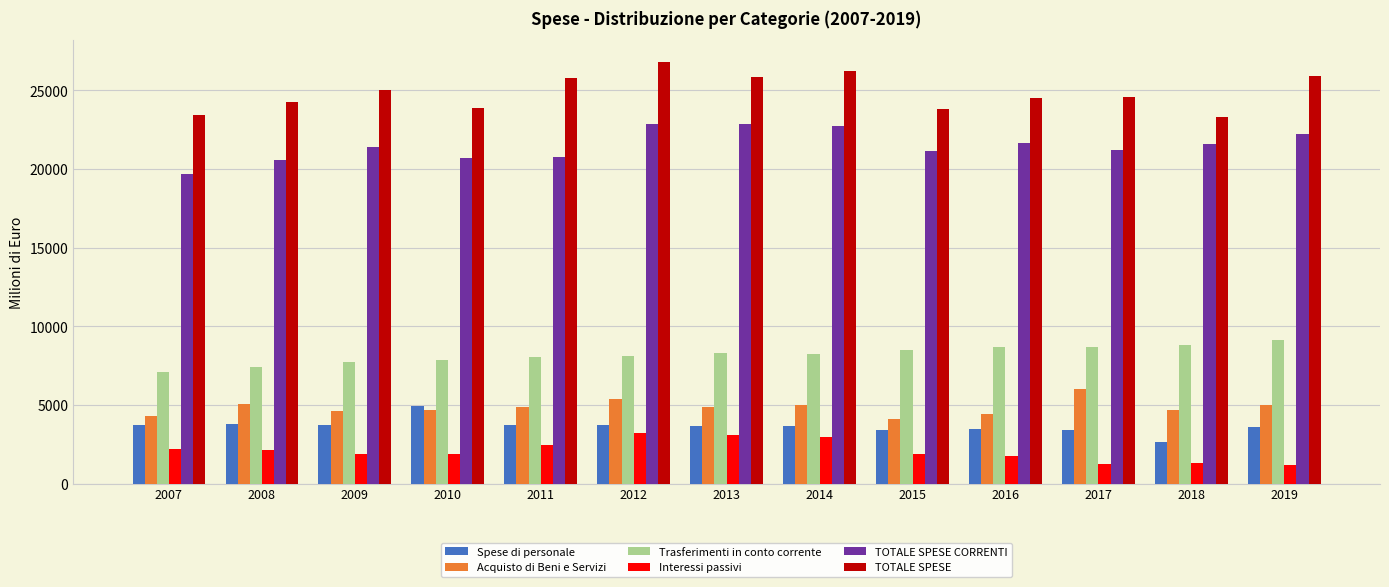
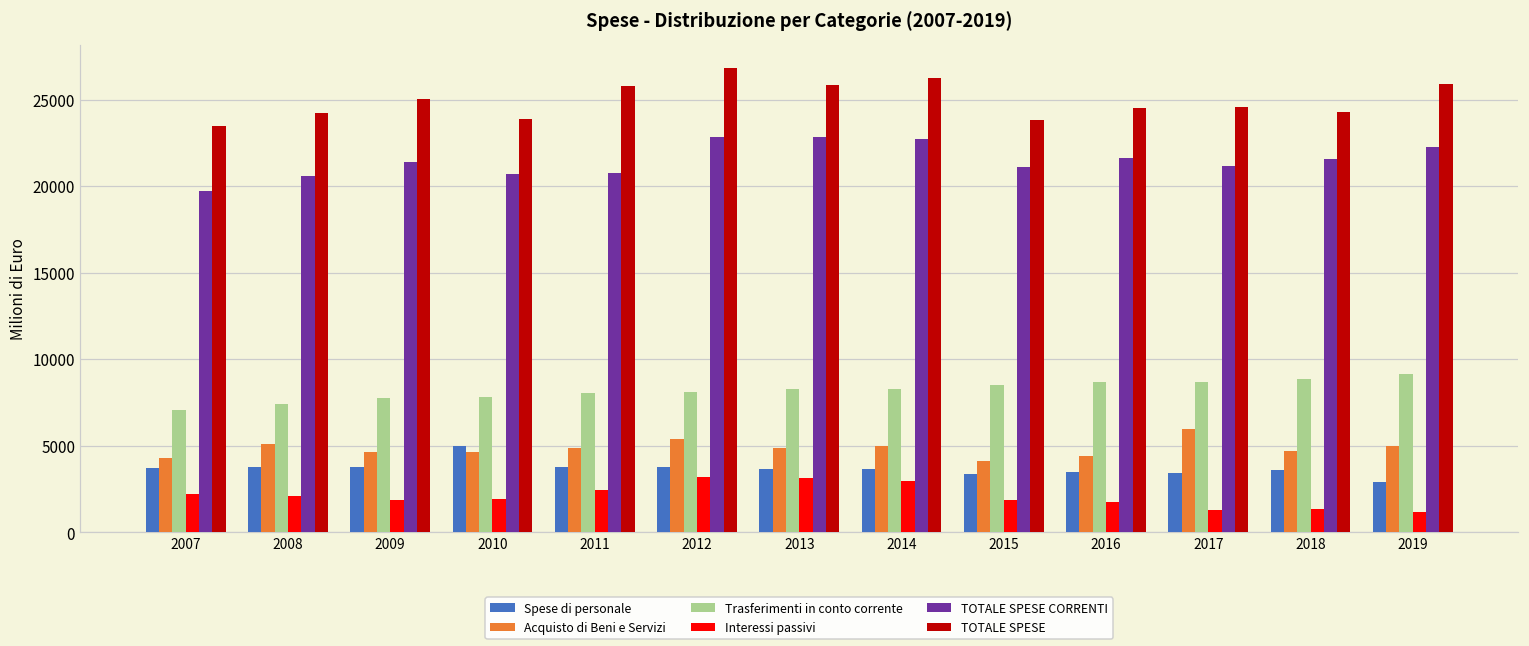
Spese di personale, 2018: 2600 -> 3600
TOTALE SPESE, 2018: 23300 -> 24300
Spese di personale, 2019: 3600 -> 2900
